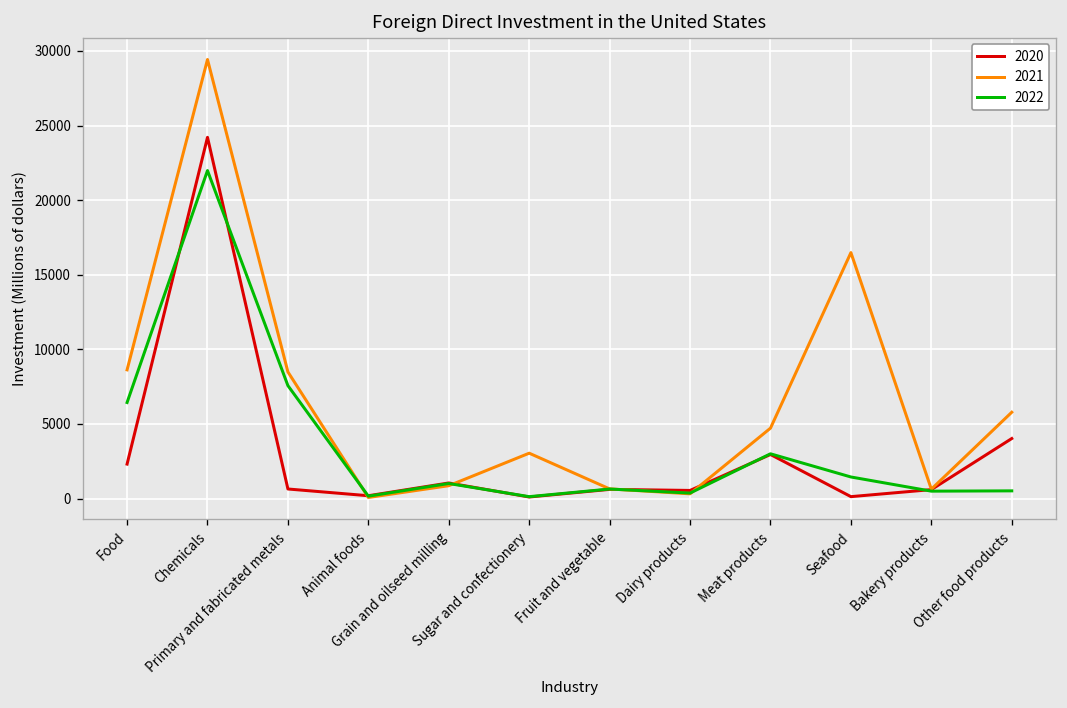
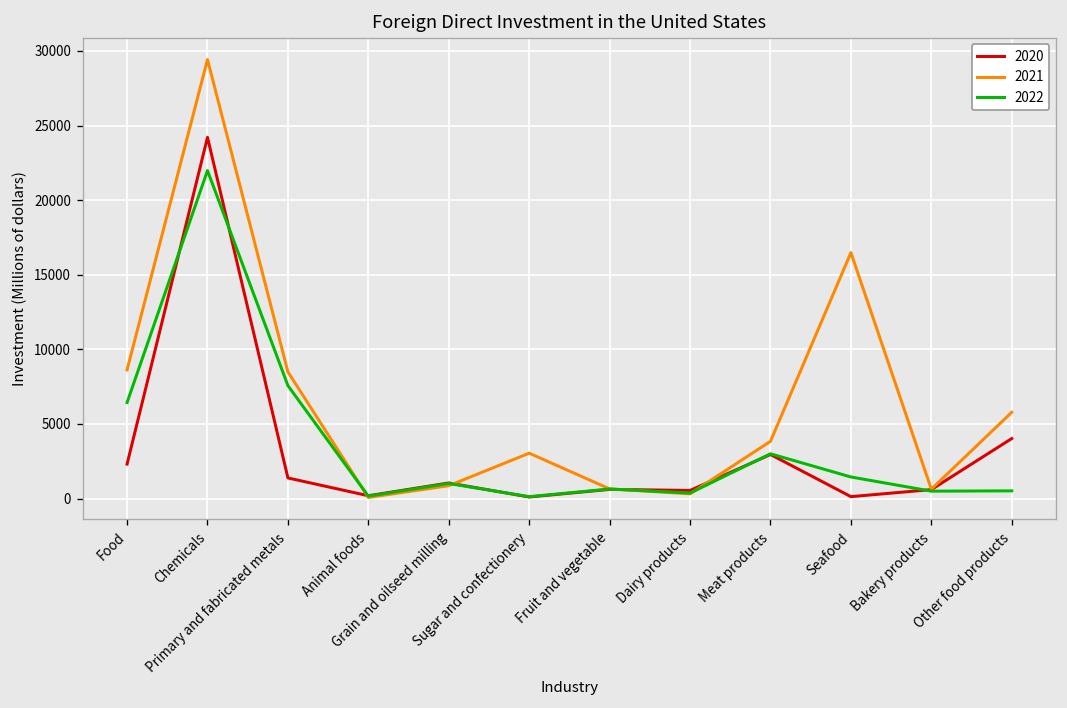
2020, Primary and fabricated metals: 600 -> 1400
2021, Meat products: 4700 -> 3800
